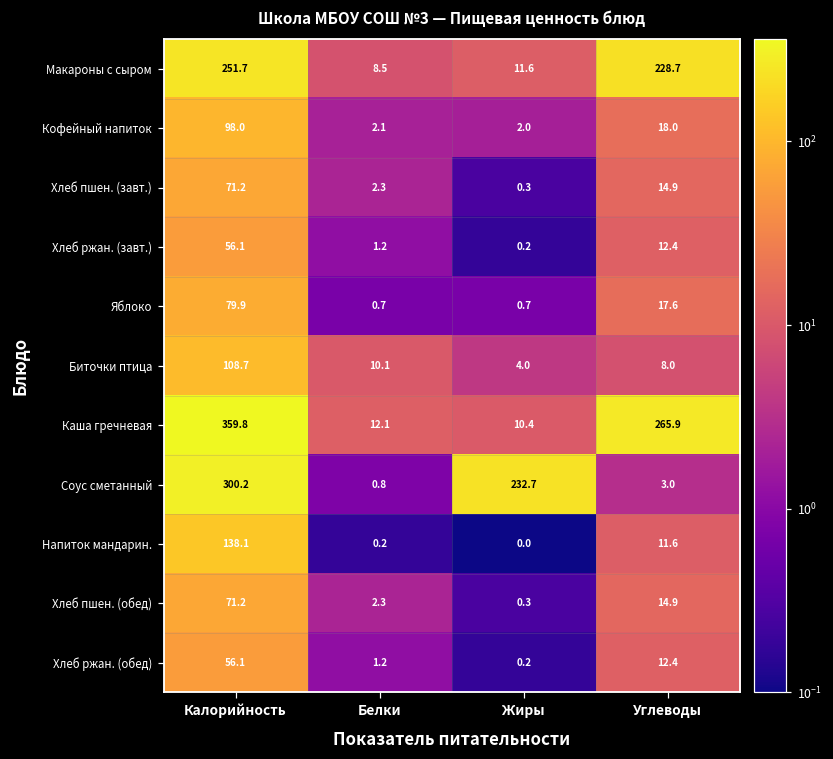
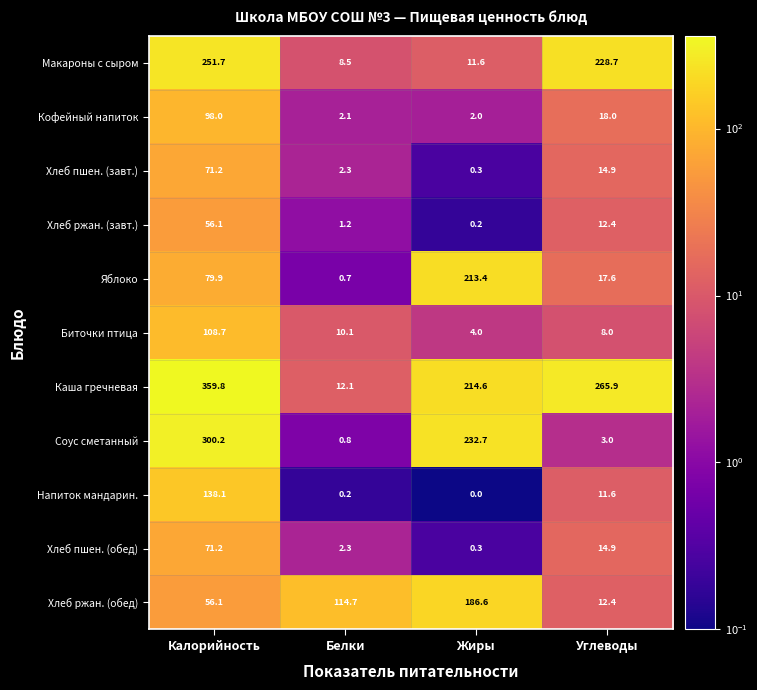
Яблоко, Жиры: 0.7 -> 213.4
Каша гречневая, Жиры: 10.4 -> 214.6
Хлеб ржан. (обед), Белки: 1.2 -> 114.7
Хлеб ржан. (обед), Жиры: 0.2 -> 186.6
